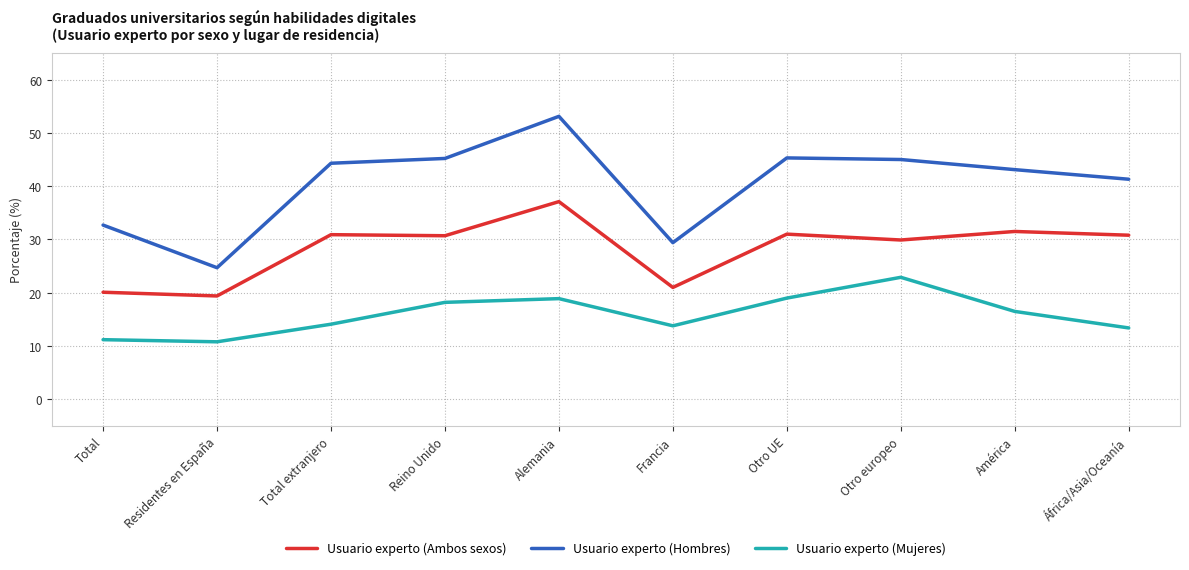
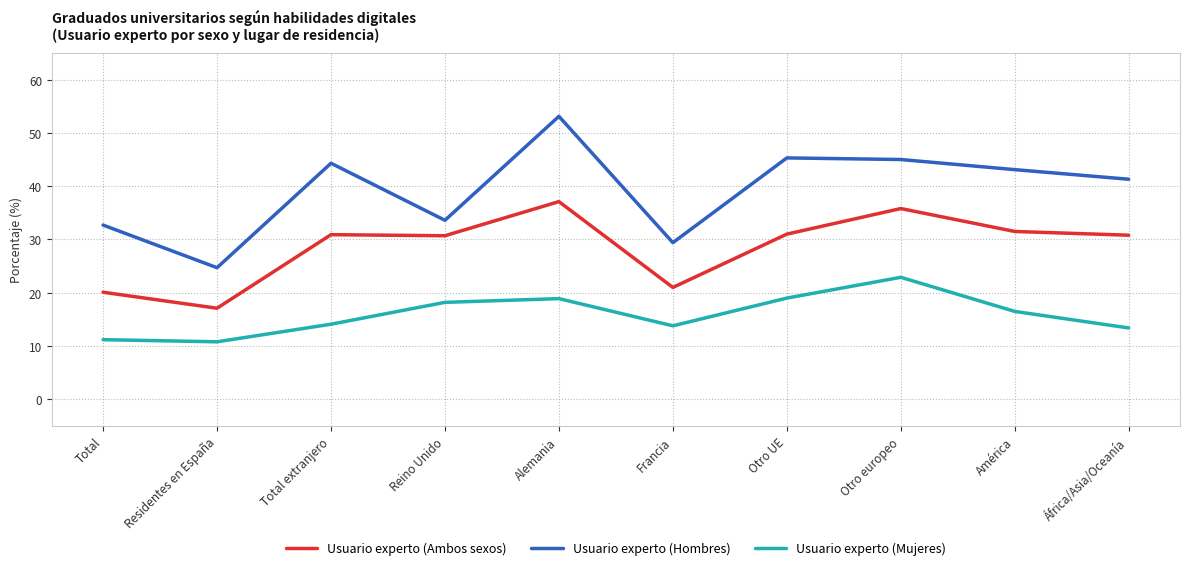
Usuario experto (Ambos sexos), Residentes en España: 19 -> 17
Usuario experto (Hombres), Reino Unido: 45 -> 34
Usuario experto (Ambos sexos), Otro europeo: 30 -> 36
